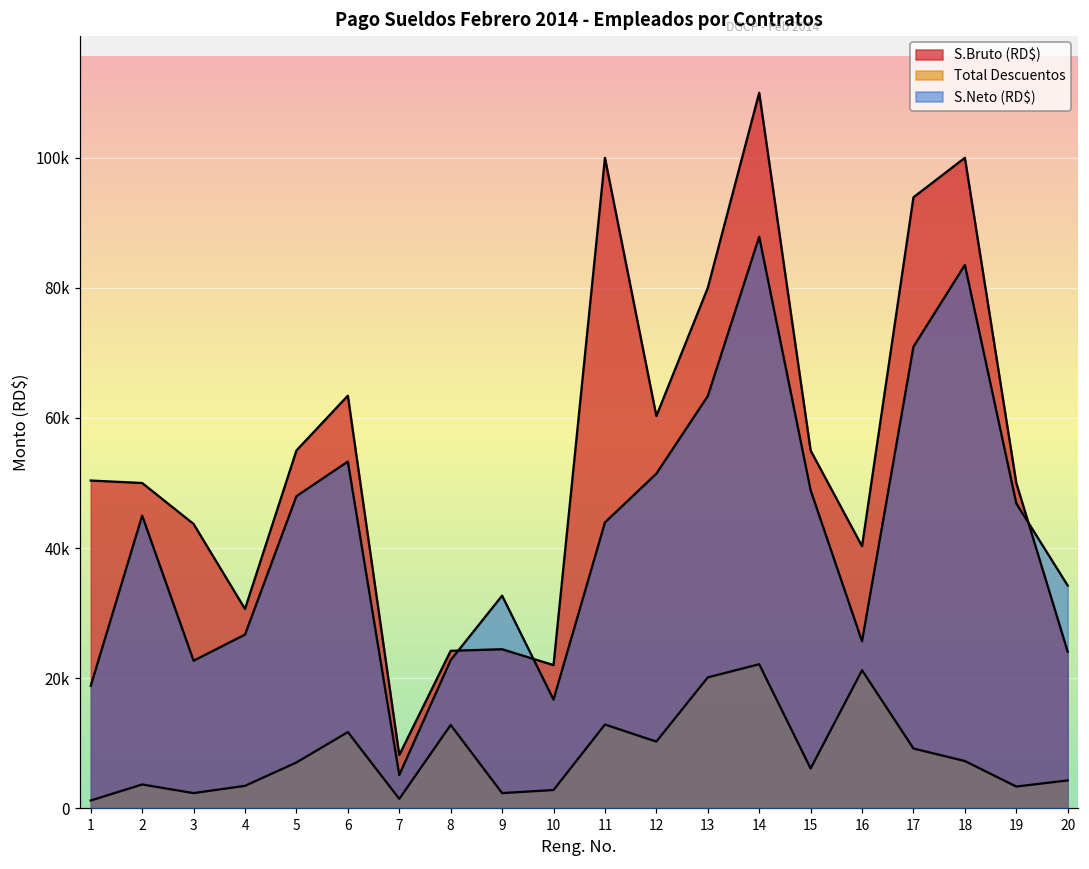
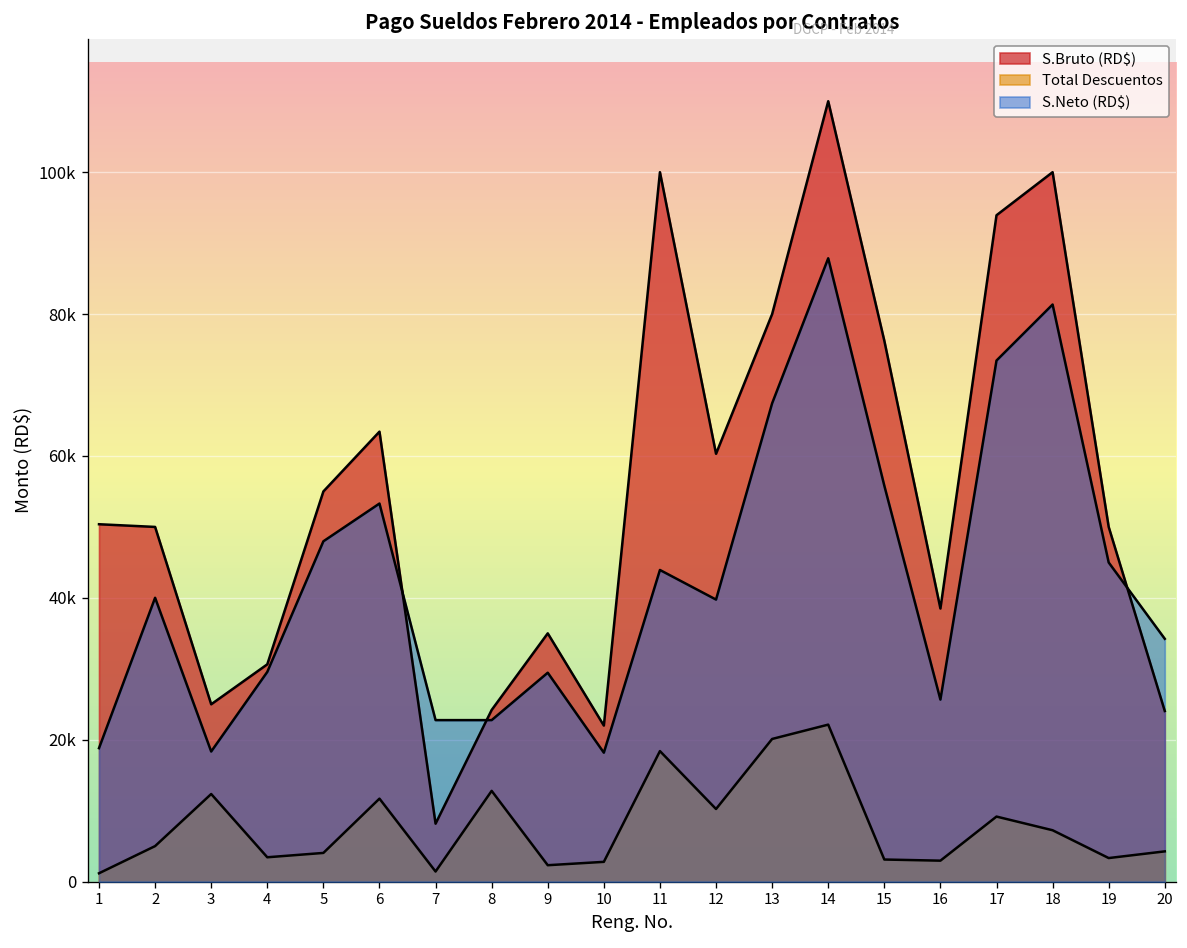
Total Descuentos, 2: 4000 -> 5000
S.Neto (RD$), 2: 45000 -> 40000
S.Bruto (RD$), 3: 44000 -> 25000
Total Descuentos, 3: 2000 -> 12000
S.Neto (RD$), 3: 23000 -> 18000
S.Neto (RD$), 4: 27000 -> 30000
Total Descuentos, 5: 7000 -> 4000
S.Neto (RD$), 7: 5000 -> 23000
S.Bruto (RD$), 9: 24000 -> 35000
S.Neto (RD$), 9: 33000 -> 29000
S.Neto (RD$), 10: 17000 -> 18000
Total Descuentos, 11: 13000 -> 18000
S.Neto (RD$), 12: 51000 -> 40000
S.Neto (RD$), 13: 63000 -> 67000
S.Bruto (RD$), 15: 55000 -> 76000
Total Descuentos, 15: 6000 -> 3000
S.Neto (RD$), 15: 49000 -> 56000
S.Bruto (RD$), 16: 40000 -> 39000
Total Descuentos, 16: 21000 -> 3000
S.Neto (RD$), 17: 71000 -> 73000
S.Neto (RD$), 18: 84000 -> 81000
S.Neto (RD$), 19: 47000 -> 45000
